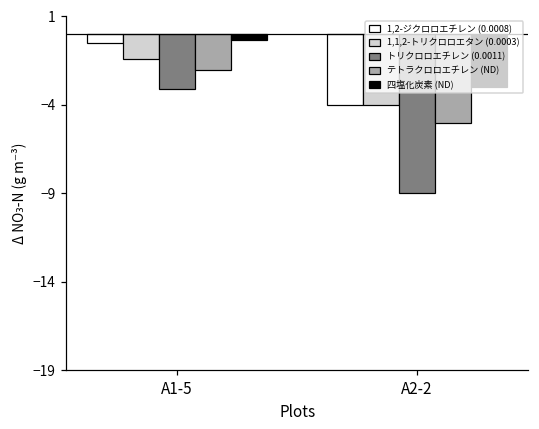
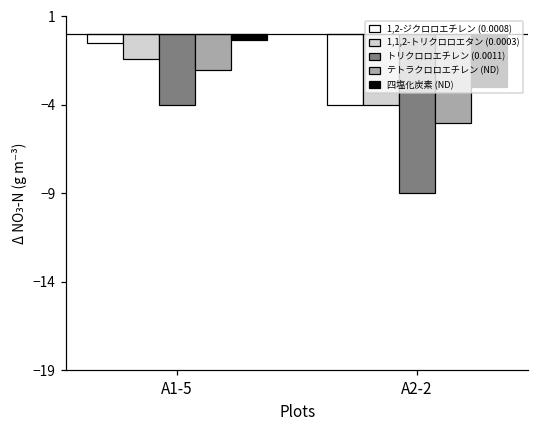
トリクロロエチレン (0.0011), A1-5: -3.1 -> -4.0
